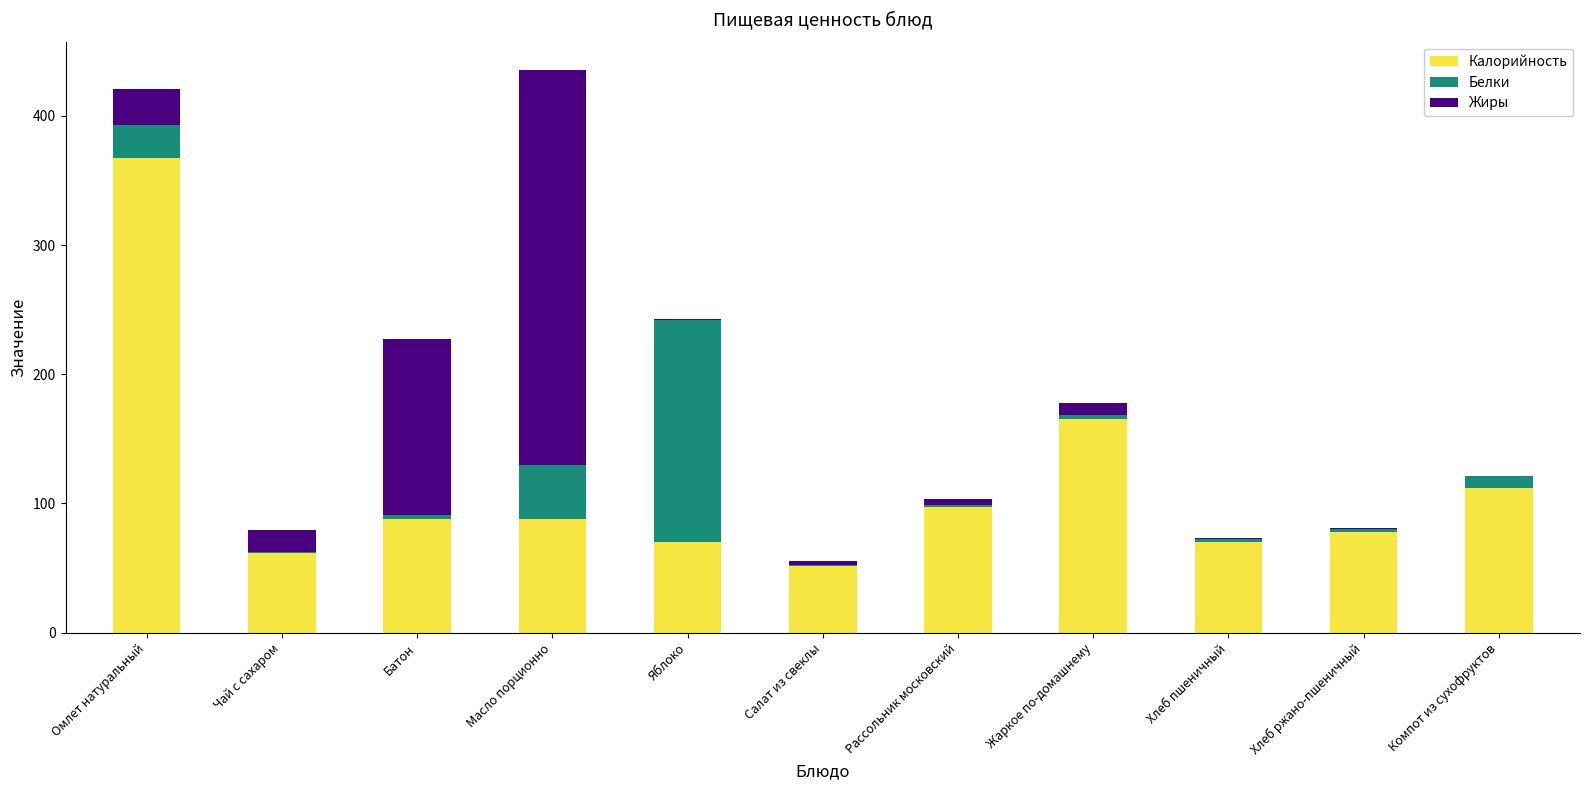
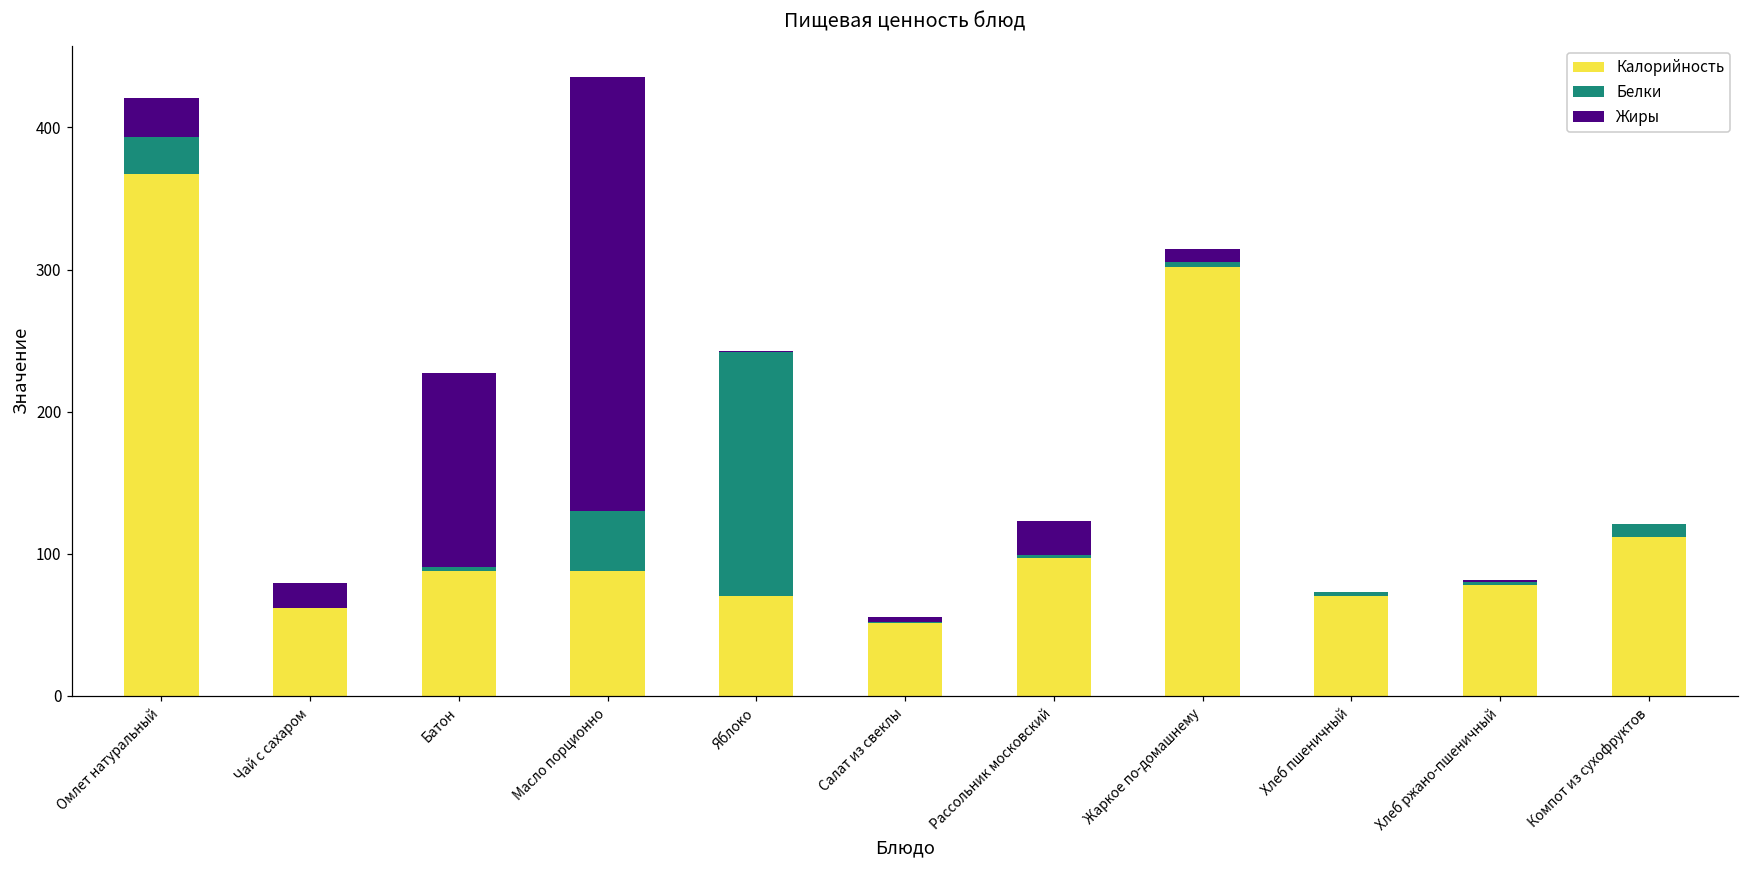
Жиры, Рассольник московский: 4 -> 24
Калорийность, Жаркое по-домашнему: 165 -> 302
